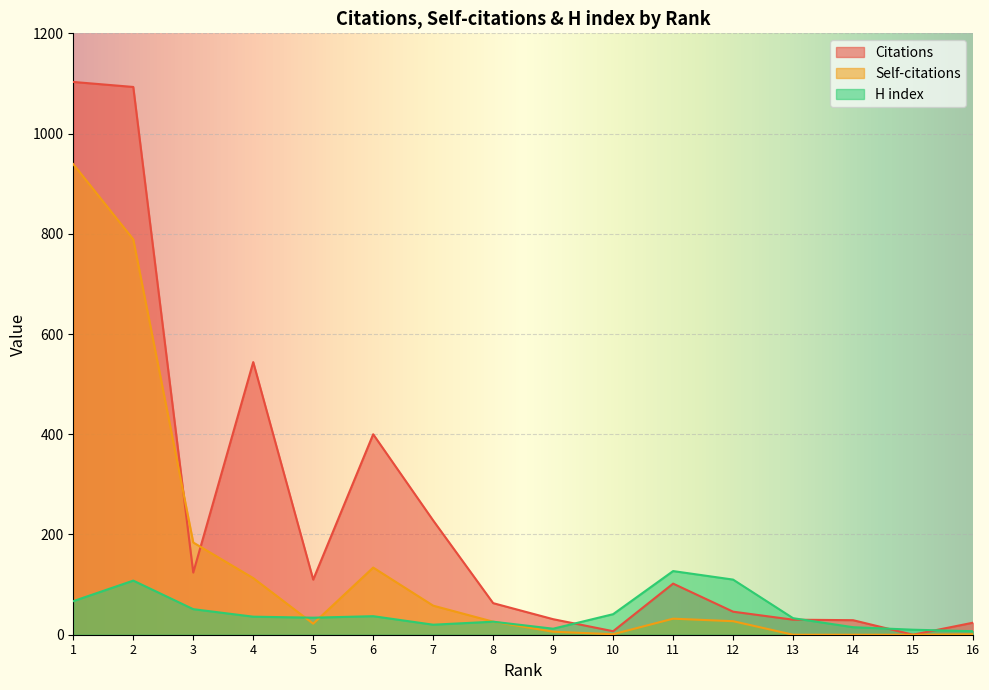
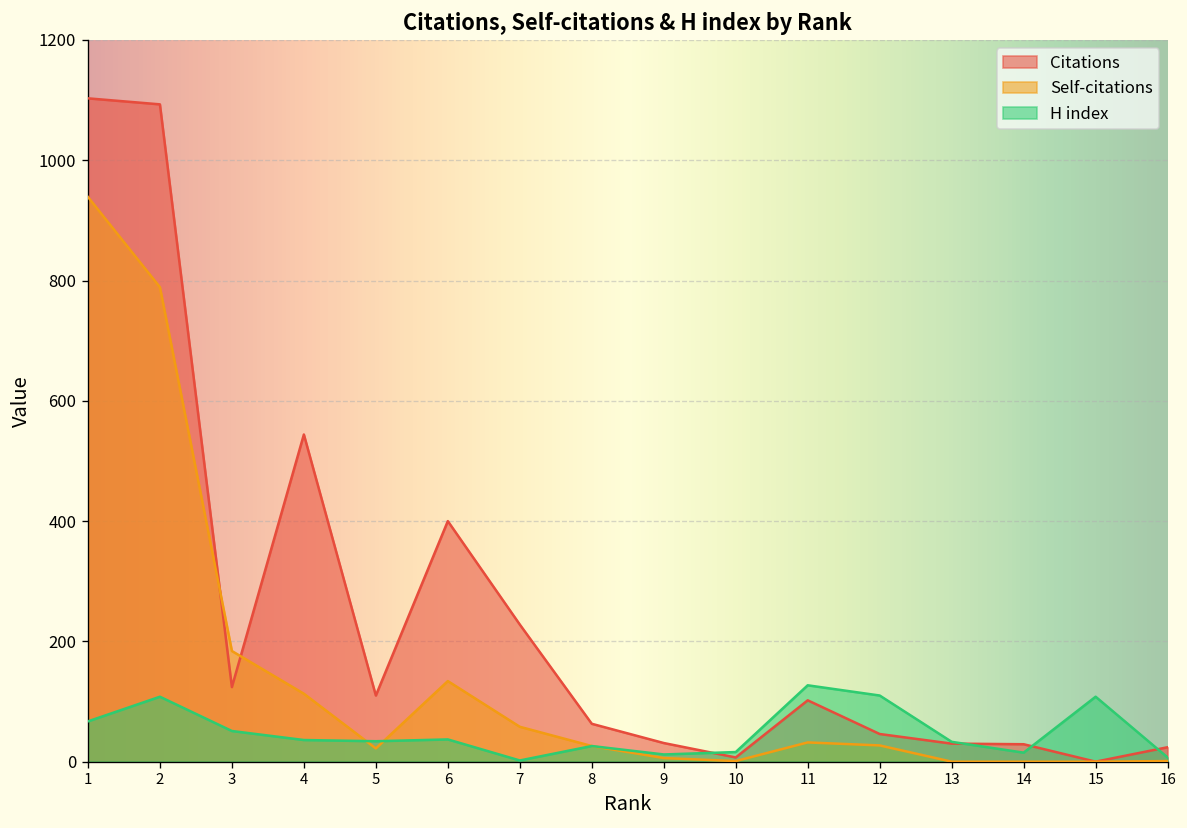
H index, 7: 20 -> 0
H index, 10: 40 -> 20
H index, 15: 10 -> 110
